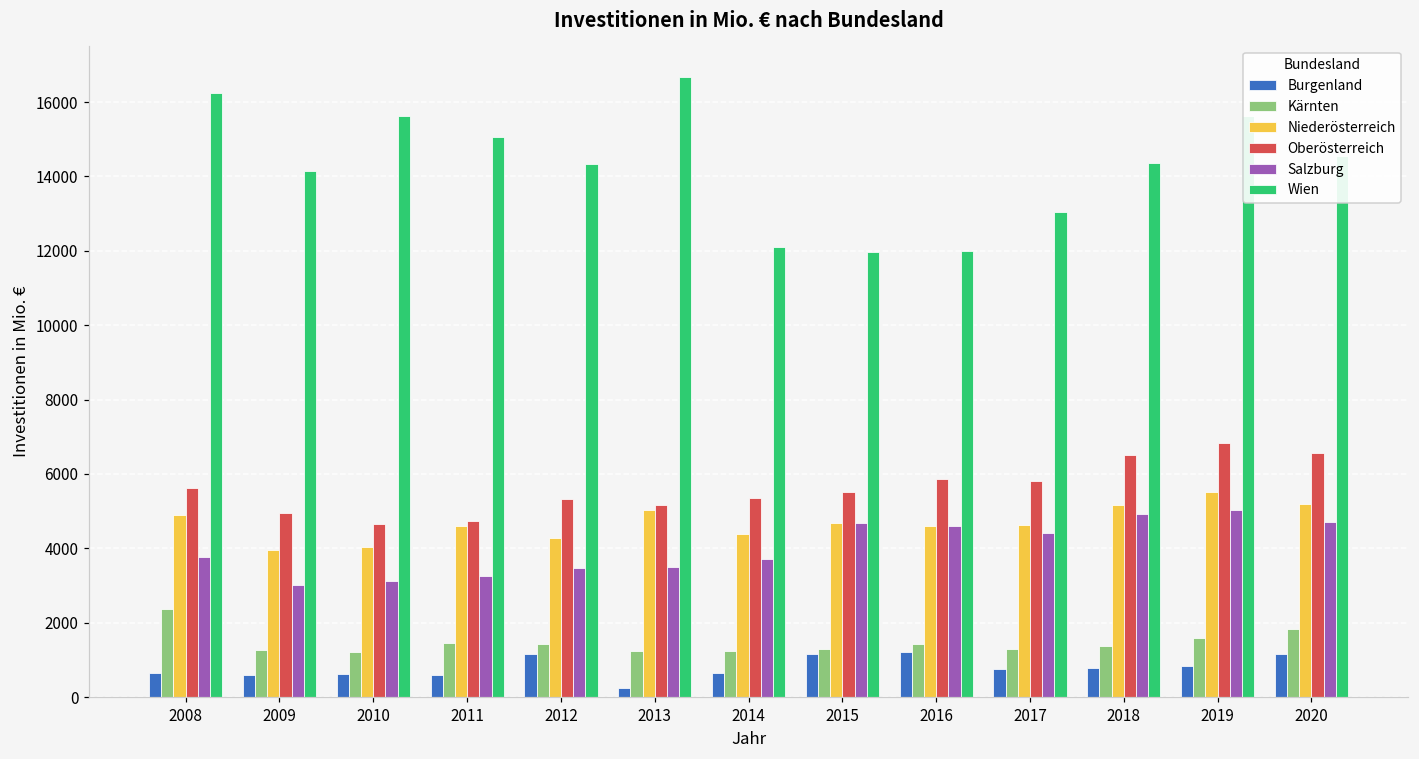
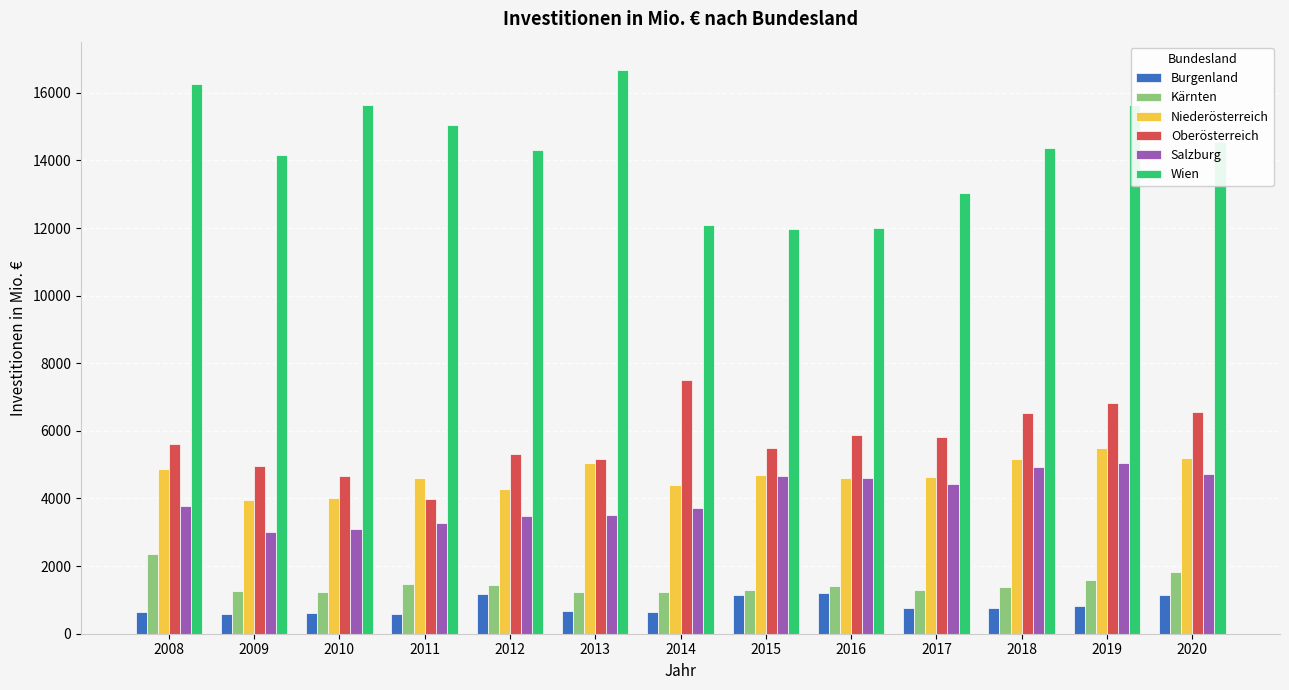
Oberösterreich, 2011: 4700 -> 4000
Burgenland, 2013: 200 -> 700
Oberösterreich, 2014: 5400 -> 7500
